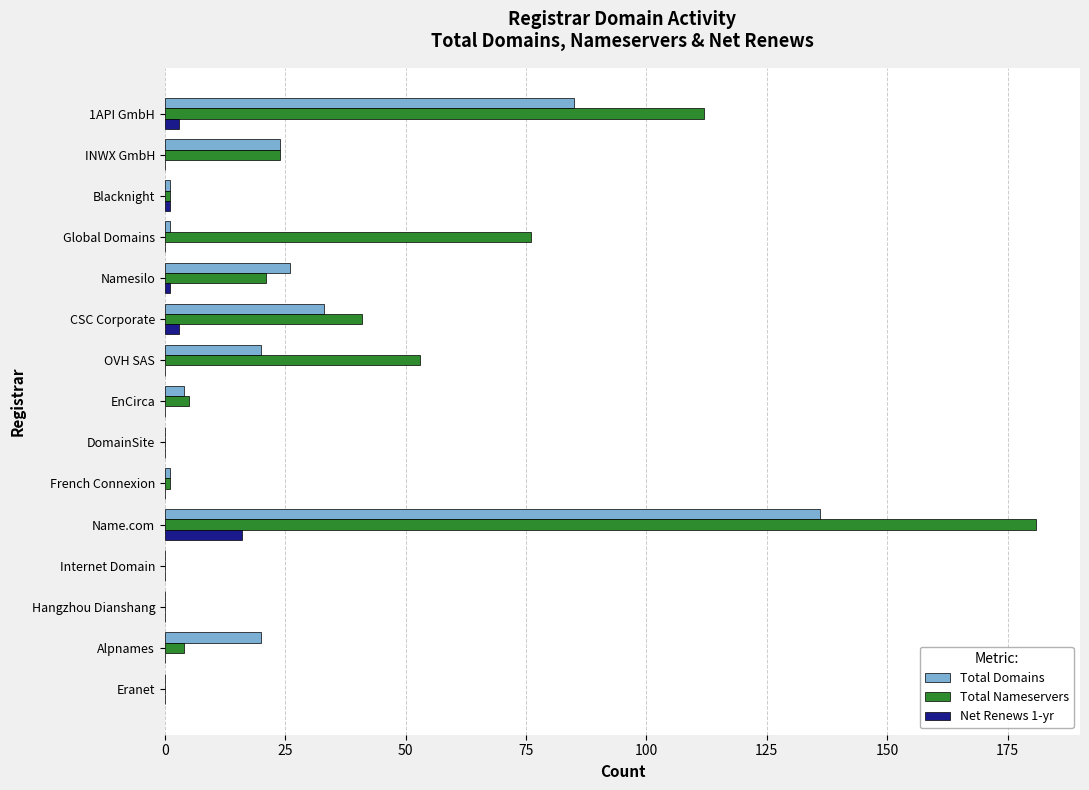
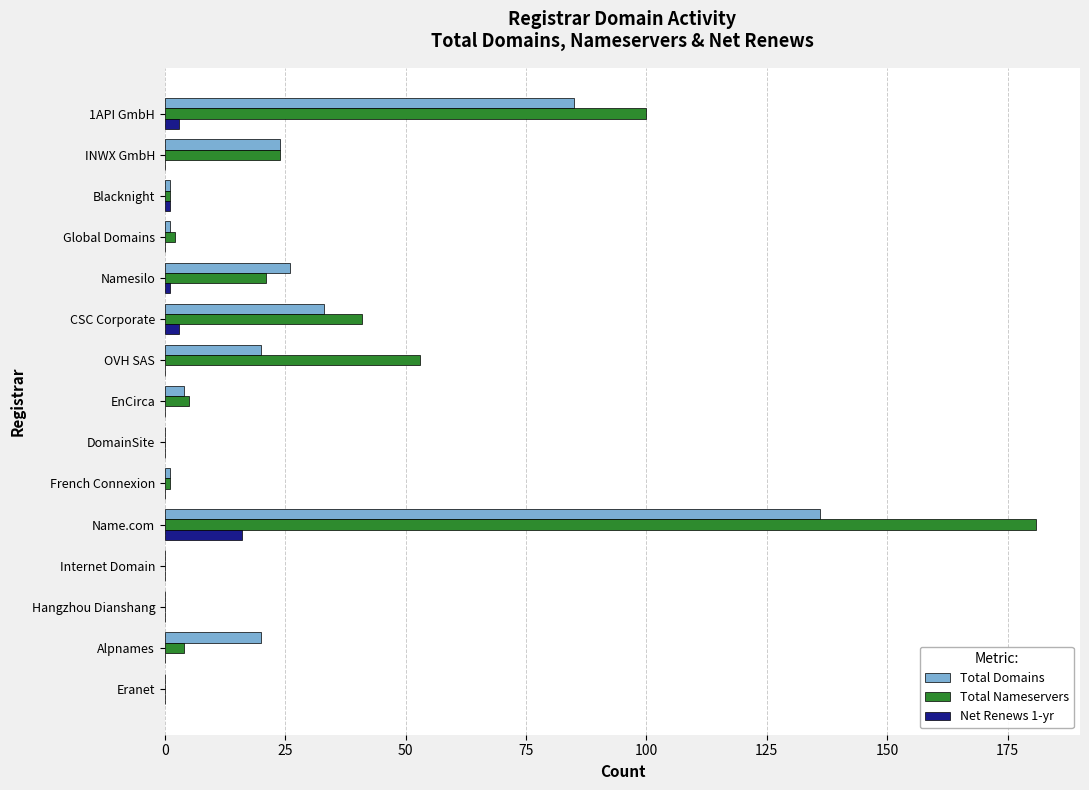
Total Nameservers, 1API GmbH: 112 -> 100
Total Nameservers, Global Domains: 76 -> 2
